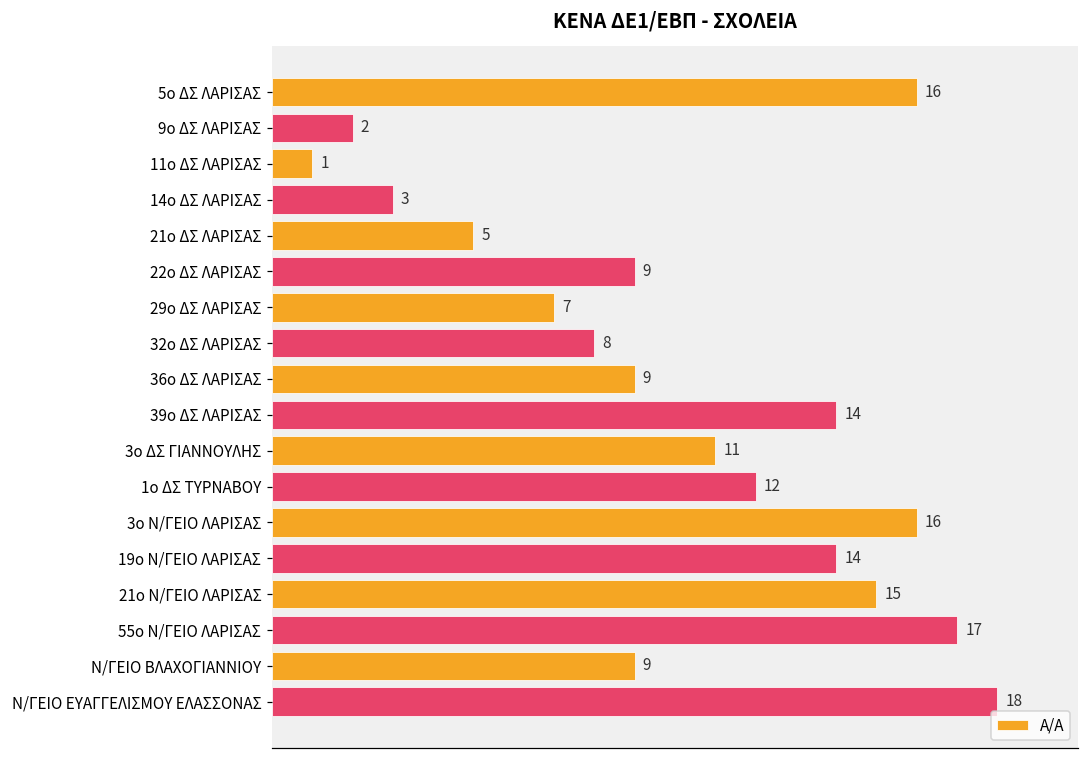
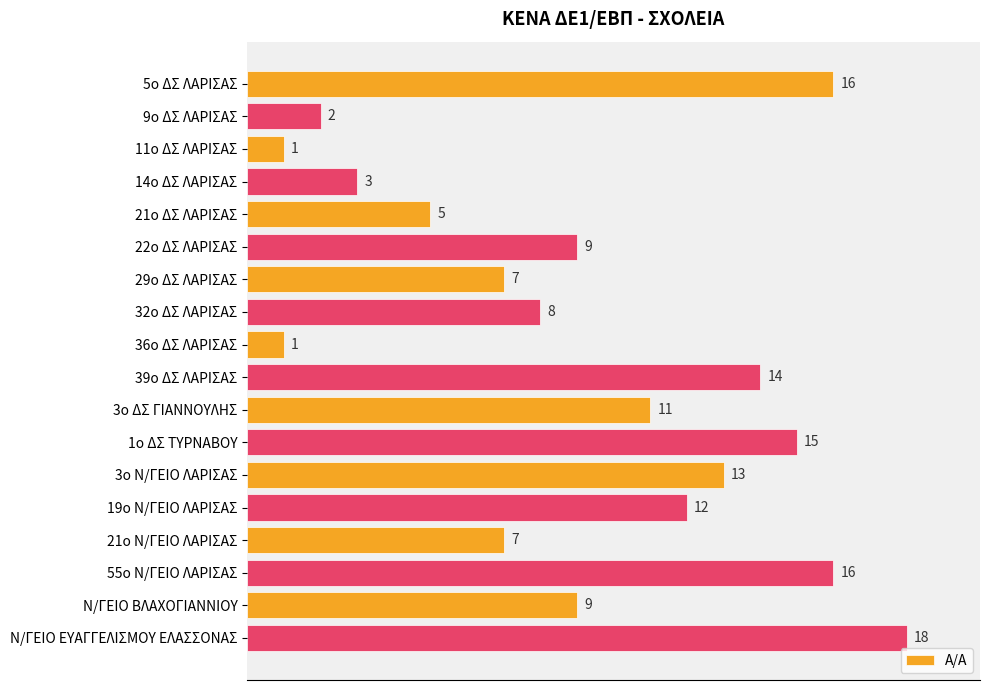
36ο ΔΣ ΛΑΡΙΣΑΣ: 9 -> 1
1ο ΔΣ ΤΥΡΝΑΒΟΥ: 12 -> 15
3ο Ν/ΓΕΙΟ ΛΑΡΙΣΑΣ: 16 -> 13
19ο Ν/ΓΕΙΟ ΛΑΡΙΣΑΣ: 14 -> 12
21ο Ν/ΓΕΙΟ ΛΑΡΙΣΑΣ: 15 -> 7
55ο Ν/ΓΕΙΟ ΛΑΡΙΣΑΣ: 17 -> 16
